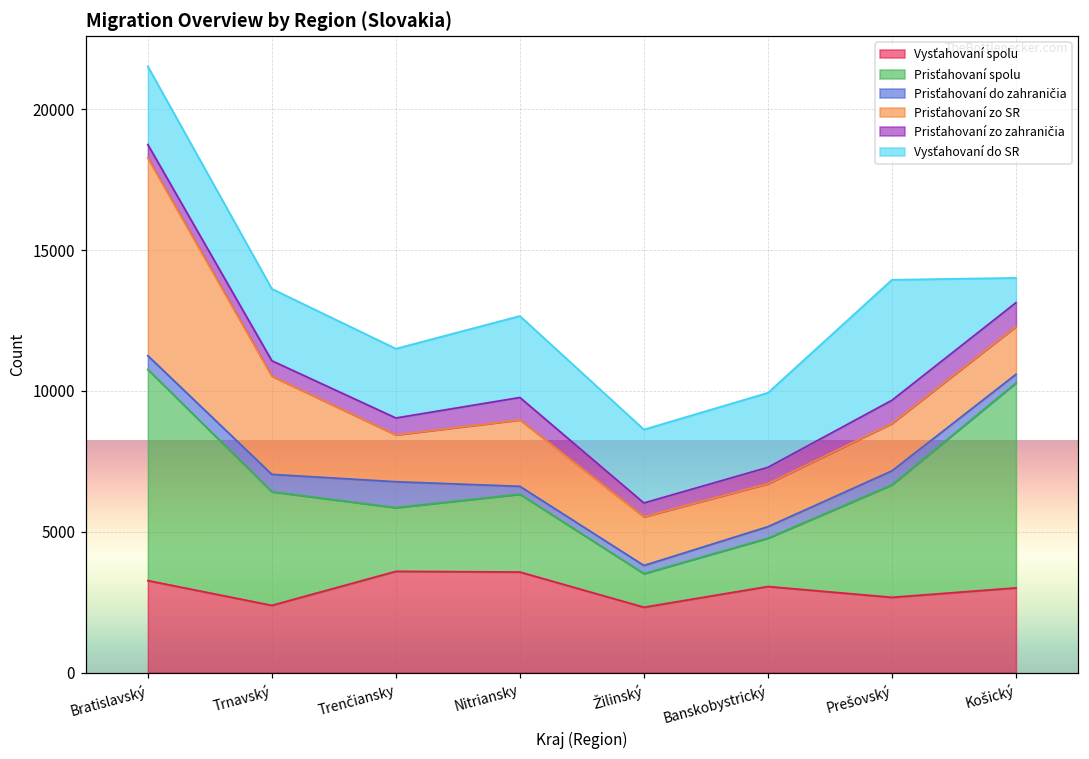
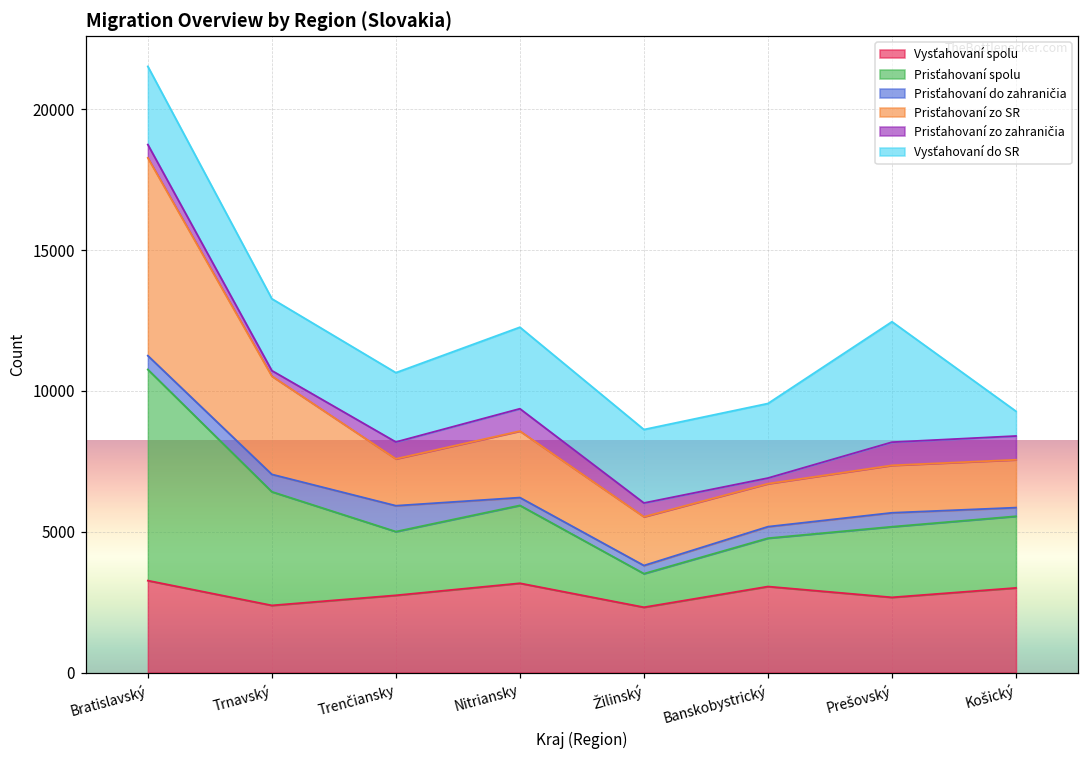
Prisťahovaní zo zahraničia, Trnavský: 500 -> 200
Vysťahovaní spolu, Trenčiansky: 3600 -> 2700
Vysťahovaní spolu, Nitriansky: 3600 -> 3200
Prisťahovaní zo zahraničia, Banskobystrický: 600 -> 200
Prisťahovaní spolu, Prešovský: 4000 -> 2500
Prisťahovaní spolu, Košický: 7300 -> 2500
